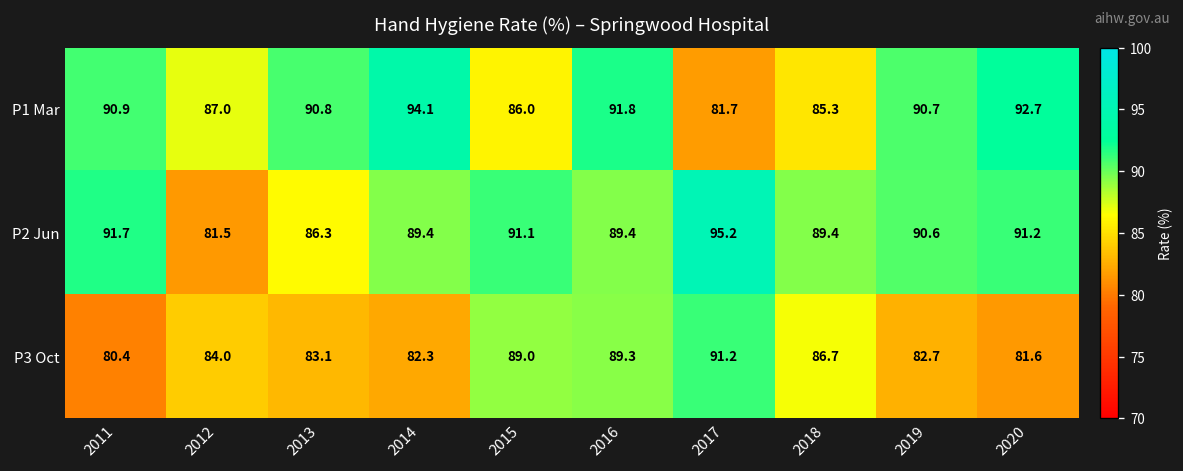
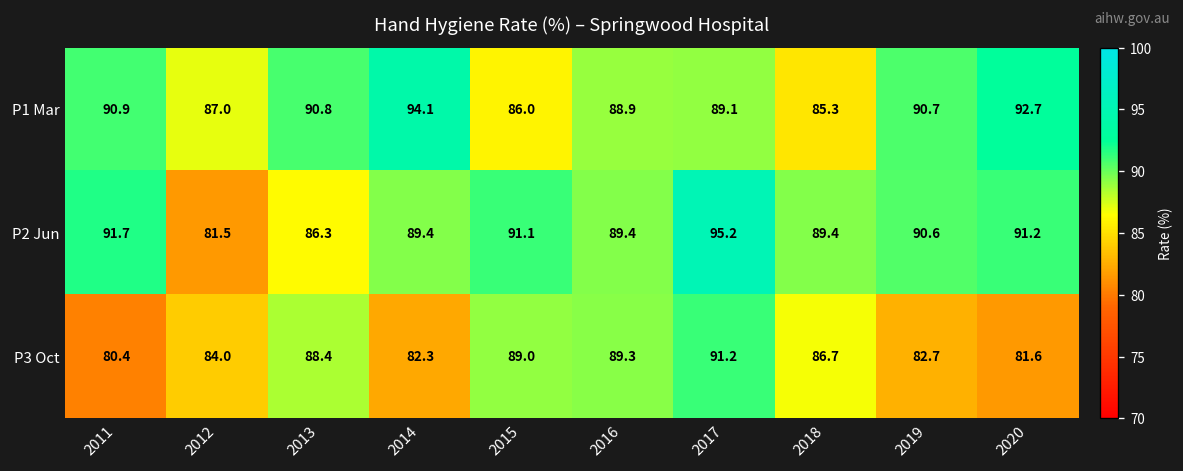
P1 Mar, 2016: 91.8 -> 88.9
P1 Mar, 2017: 81.7 -> 89.1
P3 Oct, 2013: 83.1 -> 88.4
